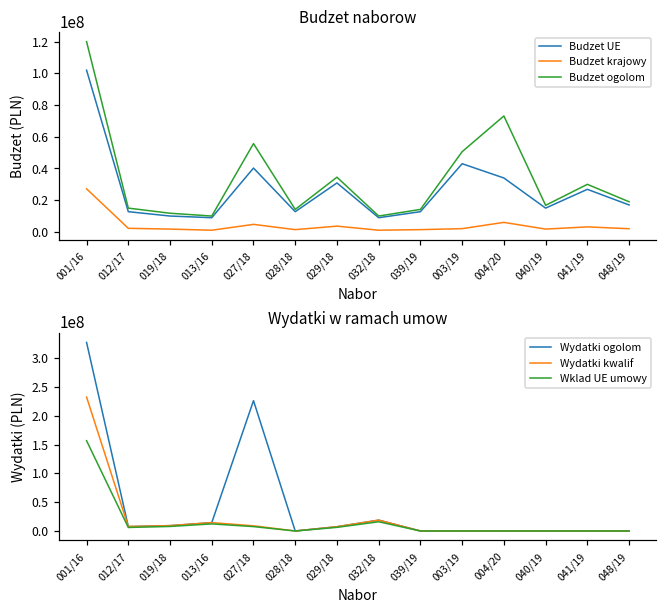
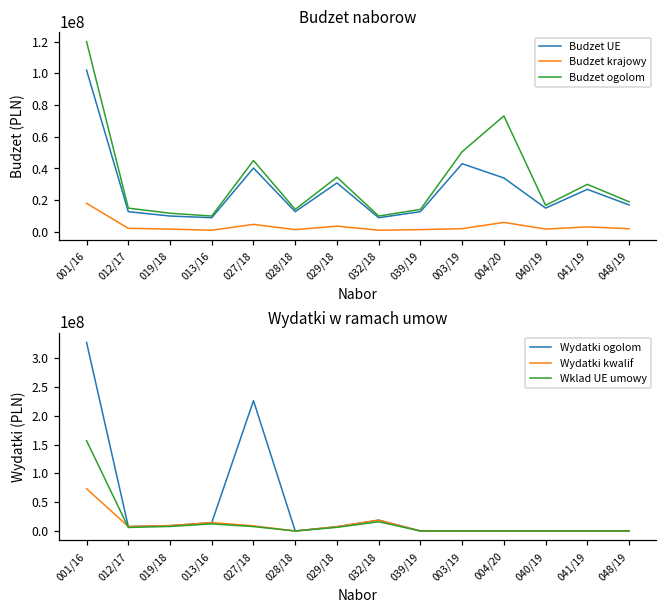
Budzet naborow, Budzet krajowy, 001/16: 27000000 -> 18000000
Budzet naborow, Budzet ogolom, 027/18: 56000000 -> 45000000
Wydatki w ramach umow, Wydatki kwalif, 001/16: 230000000 -> 70000000
